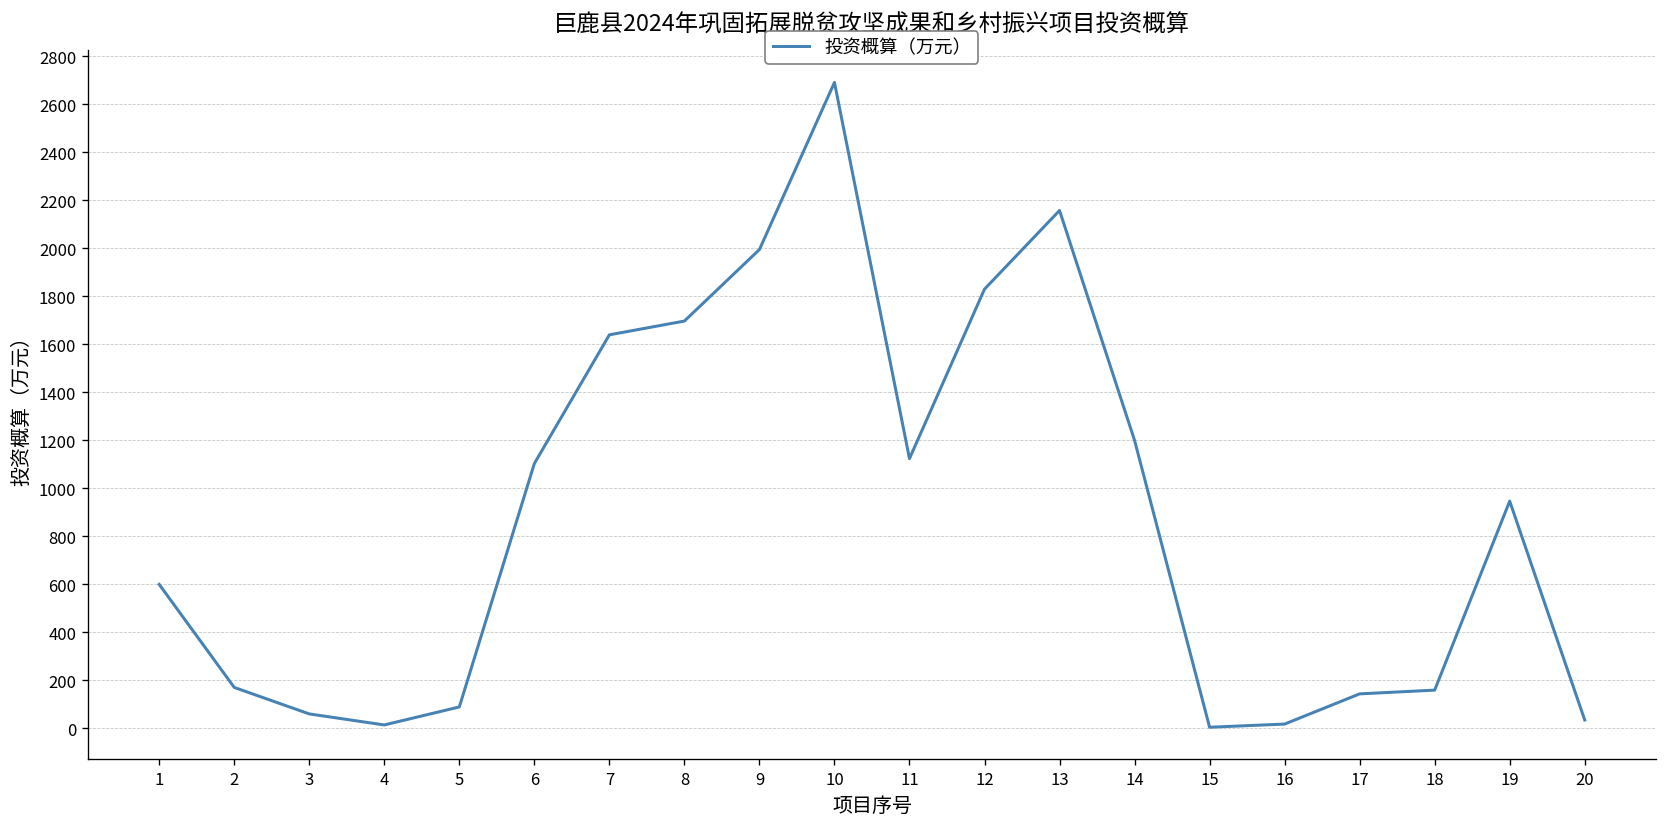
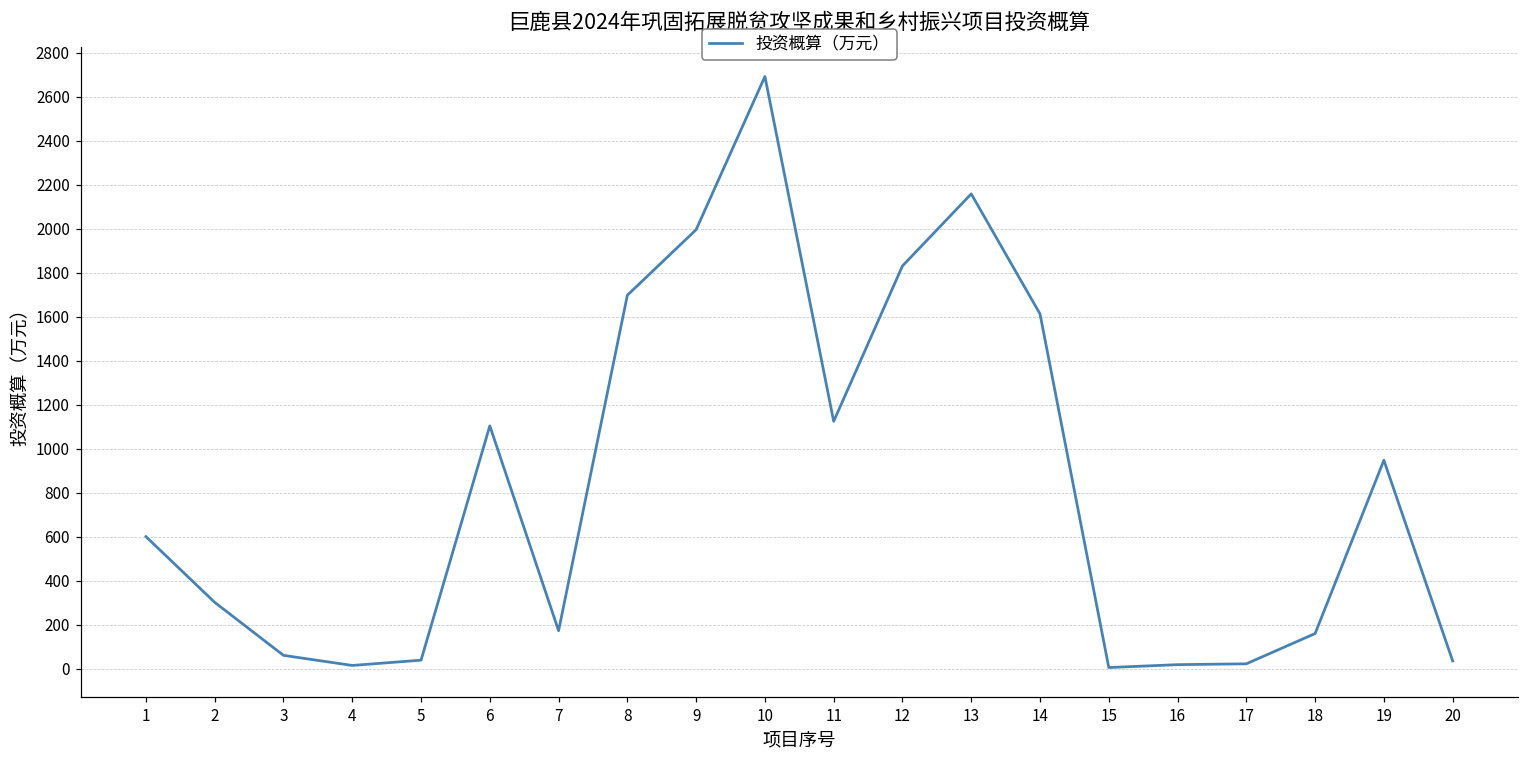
2: 170 -> 300
5: 90 -> 40
7: 1640 -> 170
14: 1200 -> 1610
17: 140 -> 20
